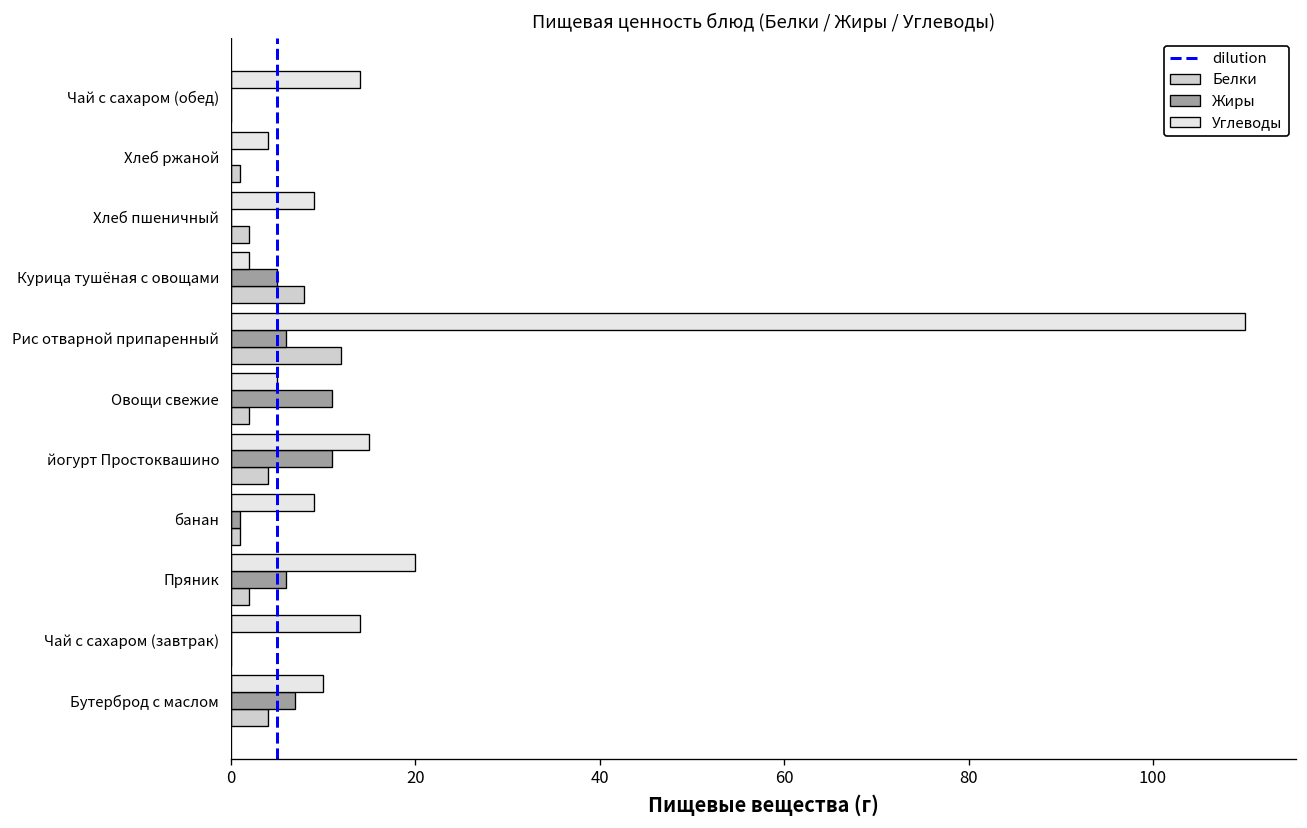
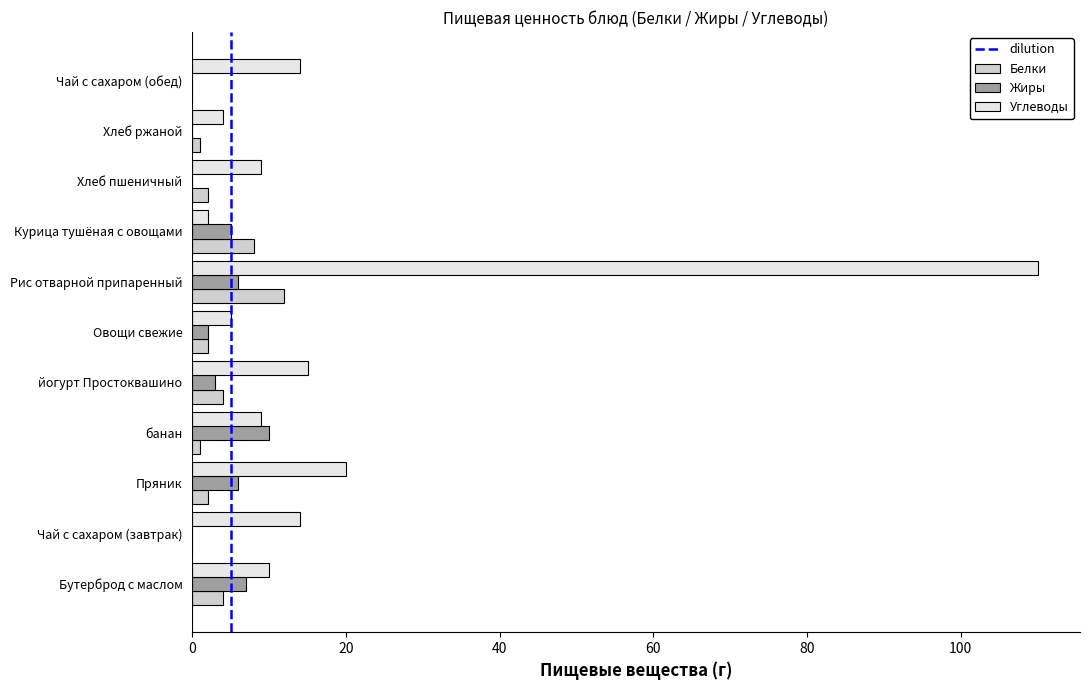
Жиры, Овощи свежие: 11 -> 2
Жиры, йогурт Простоквашино: 11 -> 3
Жиры, банан: 1 -> 10
